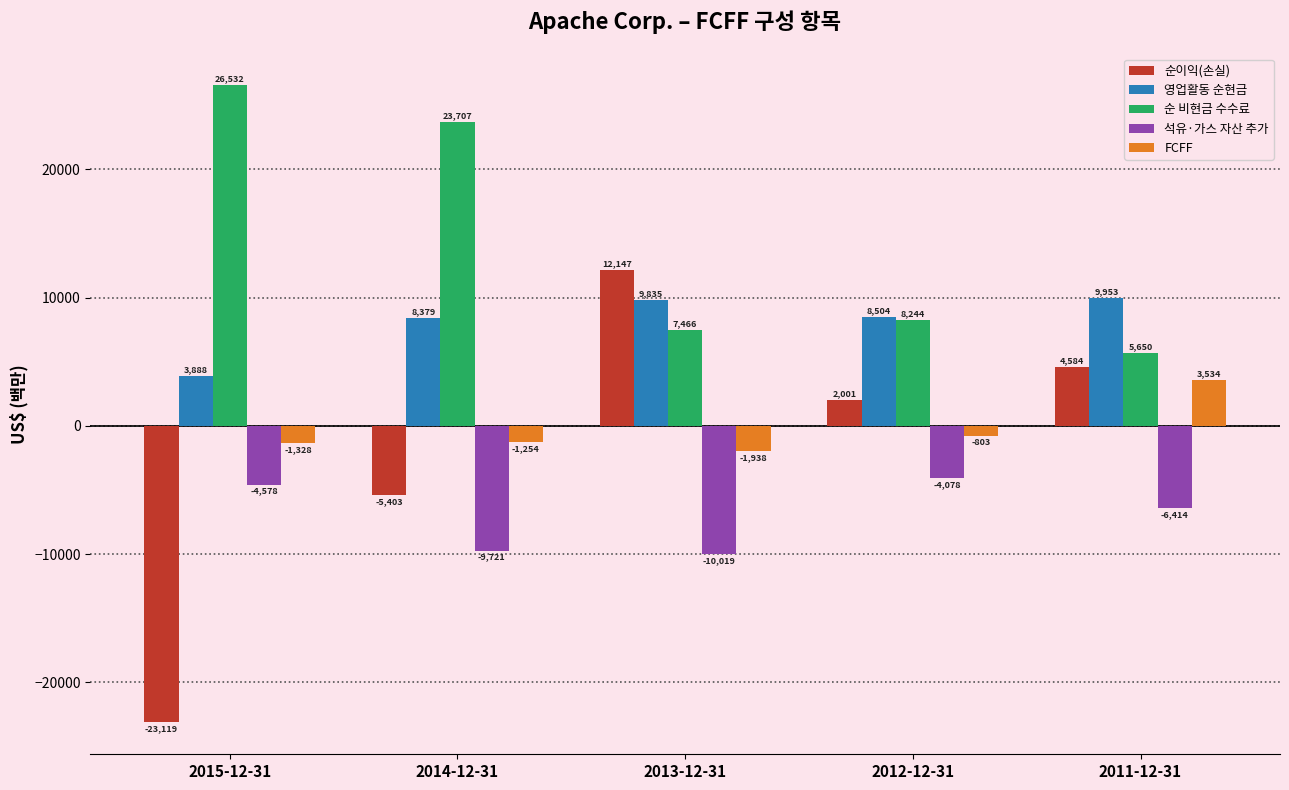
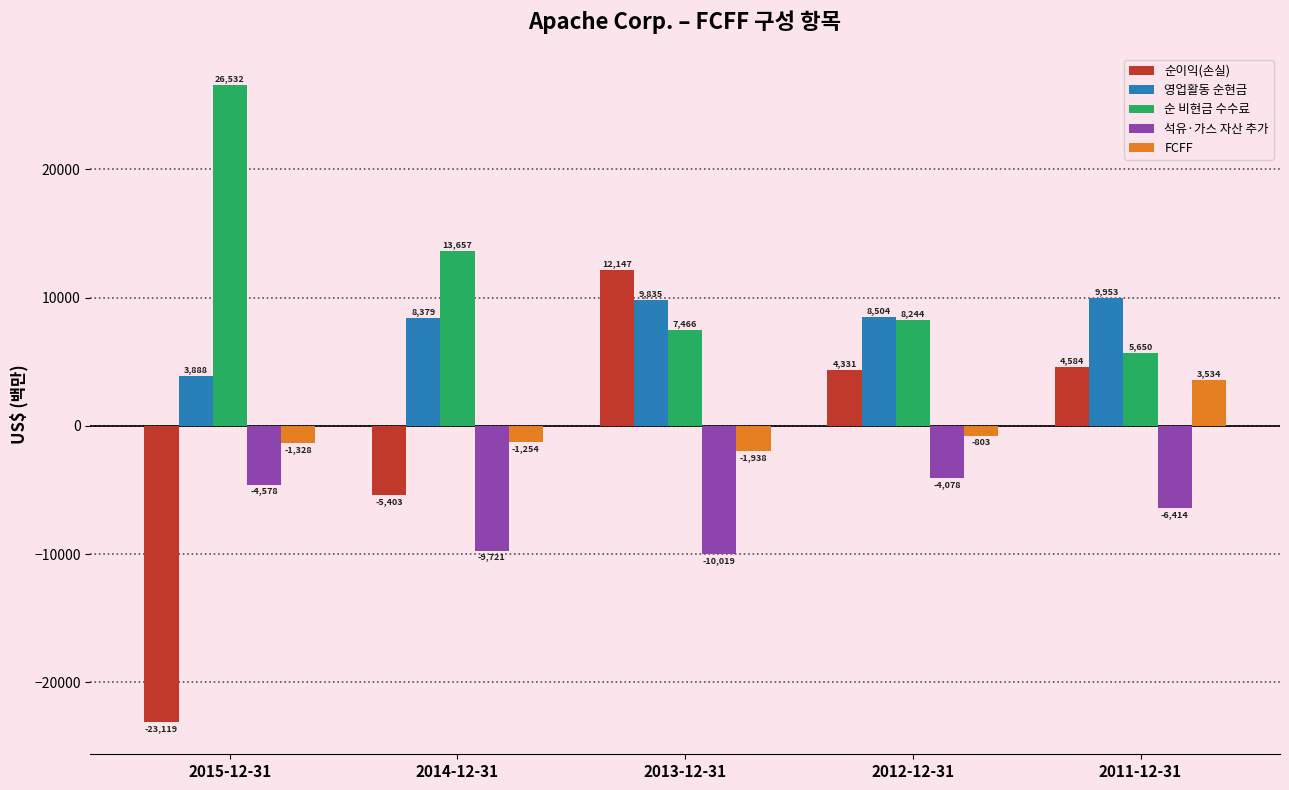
순 비현금 수수료, 2014-12-31: 23,707 -> 13,657
순이익(손실), 2012-12-31: 2,001 -> 4,331
